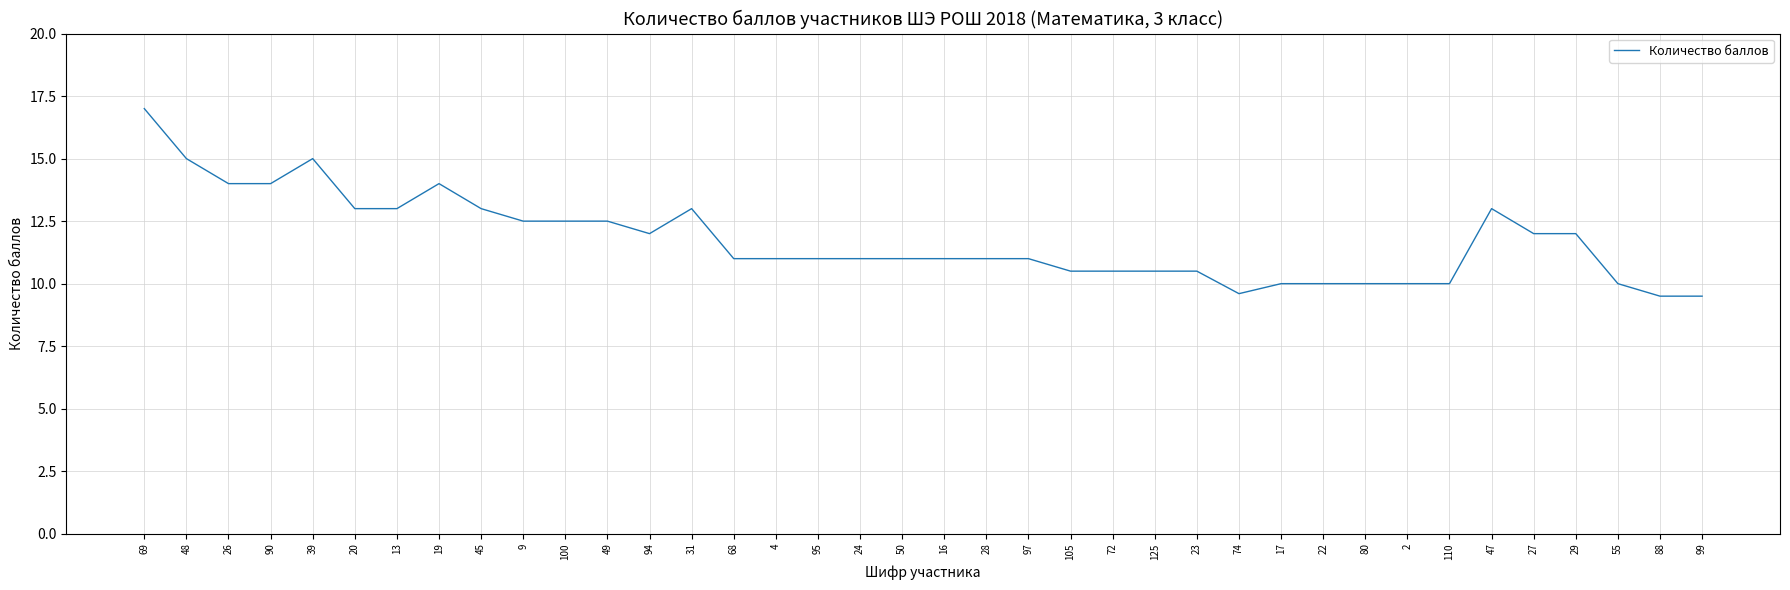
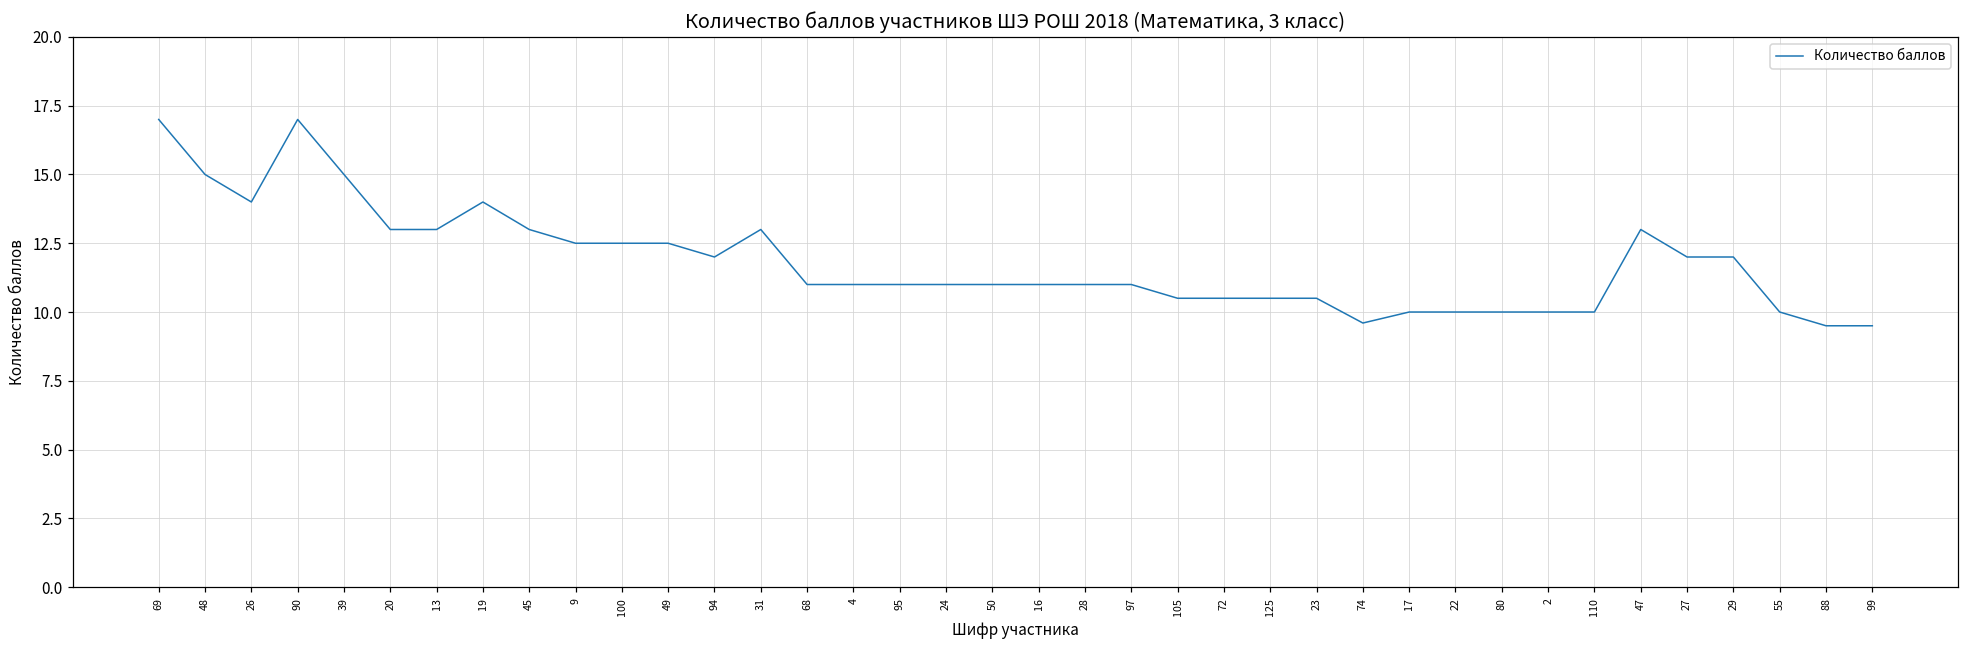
90: 14 -> 17
